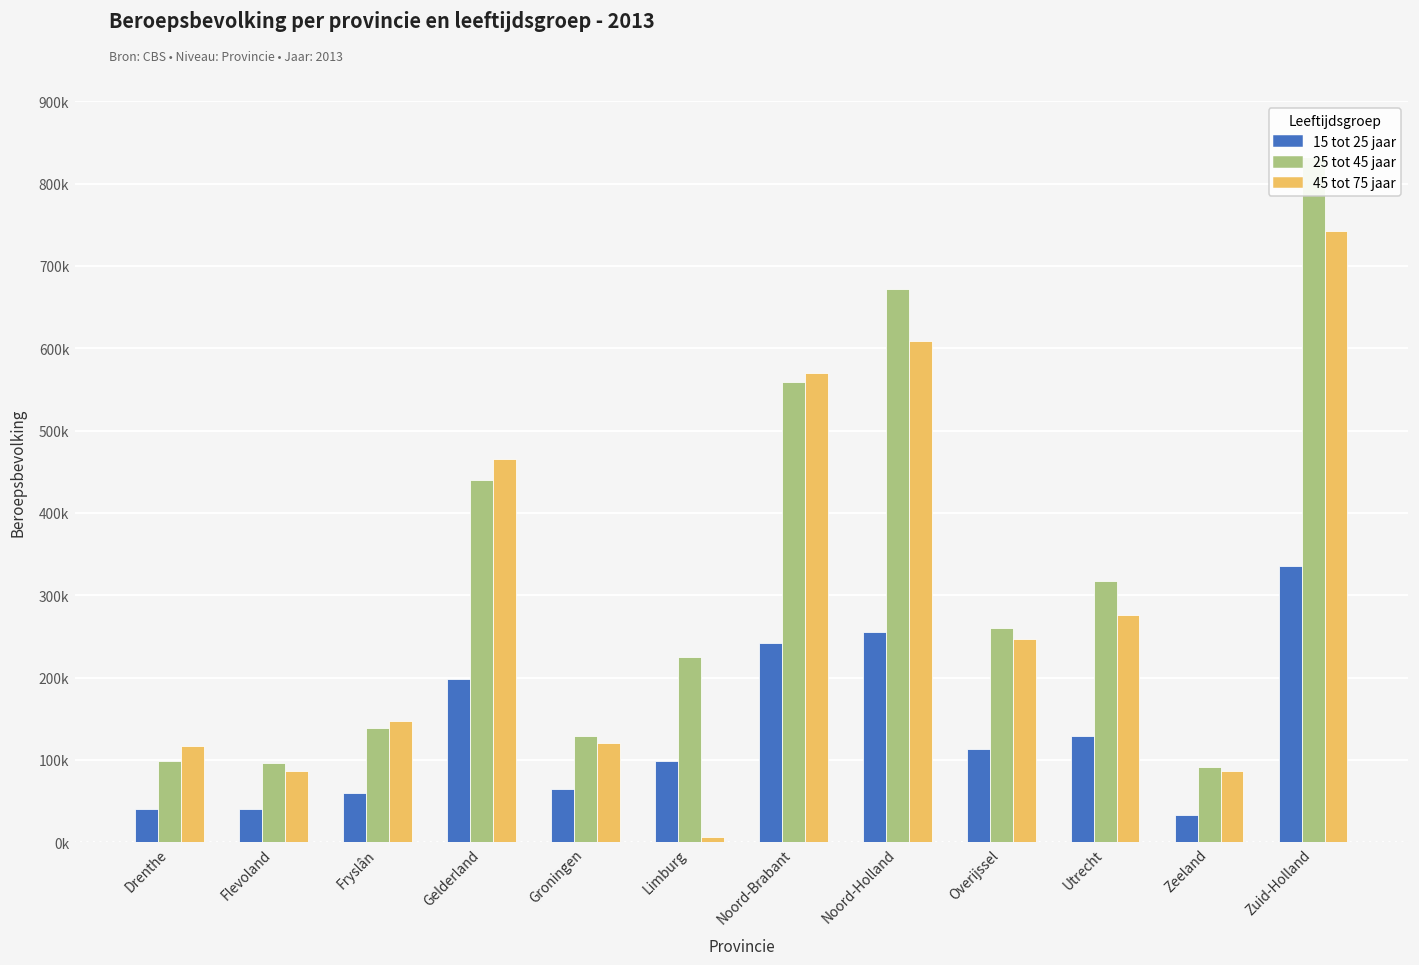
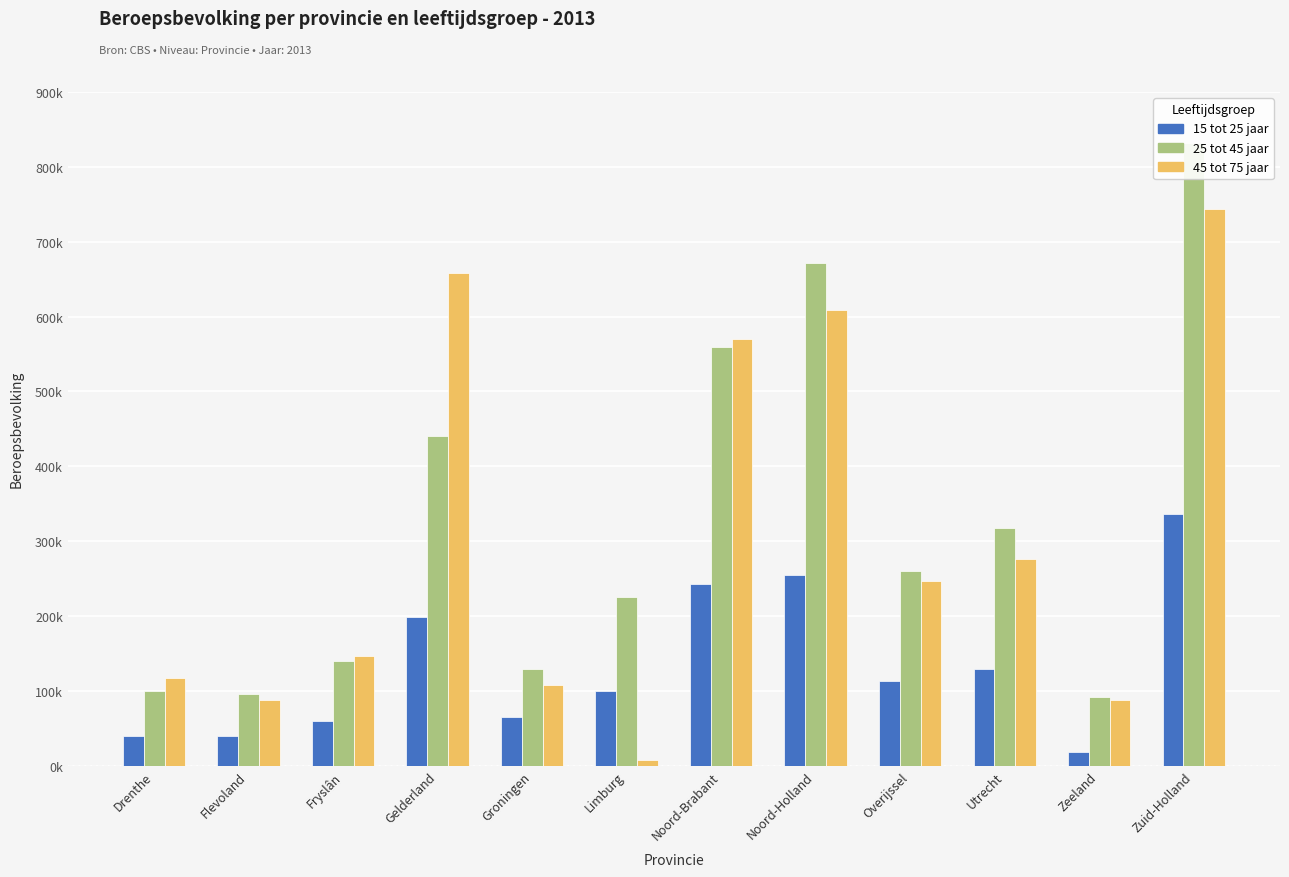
45 tot 75 jaar, Gelderland: 470000 -> 660000
45 tot 75 jaar, Groningen: 120000 -> 110000
15 tot 25 jaar, Zeeland: 30000 -> 20000
